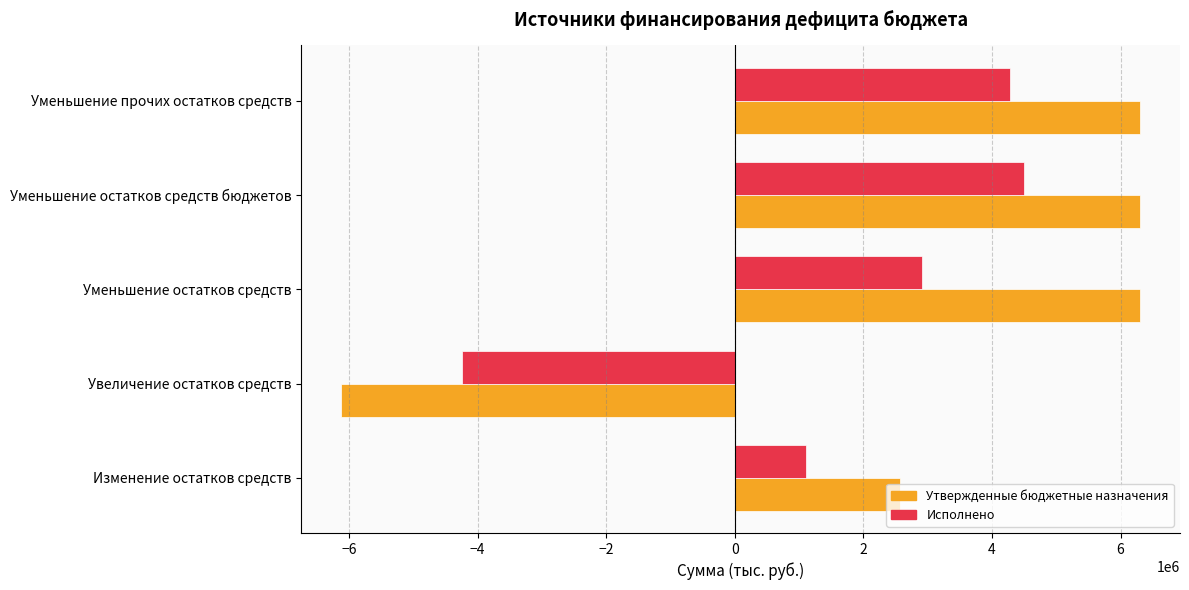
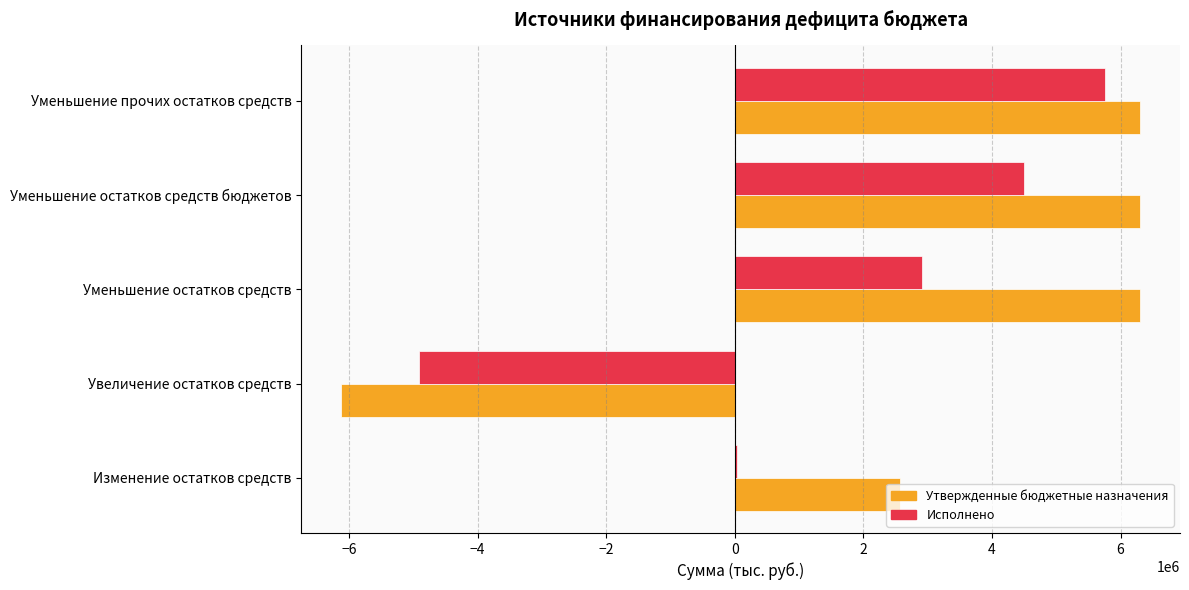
Исполнено, Уменьшение прочих остатков средств: 4300000 -> 5800000
Исполнено, Увеличение остатков средств: -4200000 -> -4900000
Исполнено, Изменение остатков средств: 1100000 -> 0
